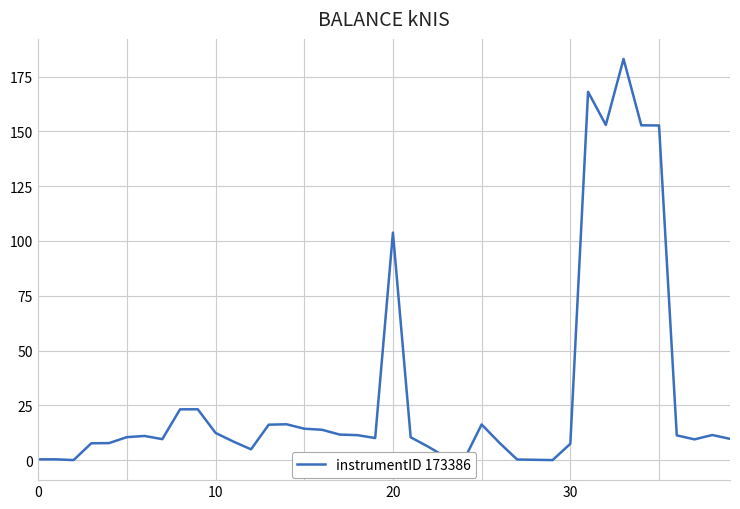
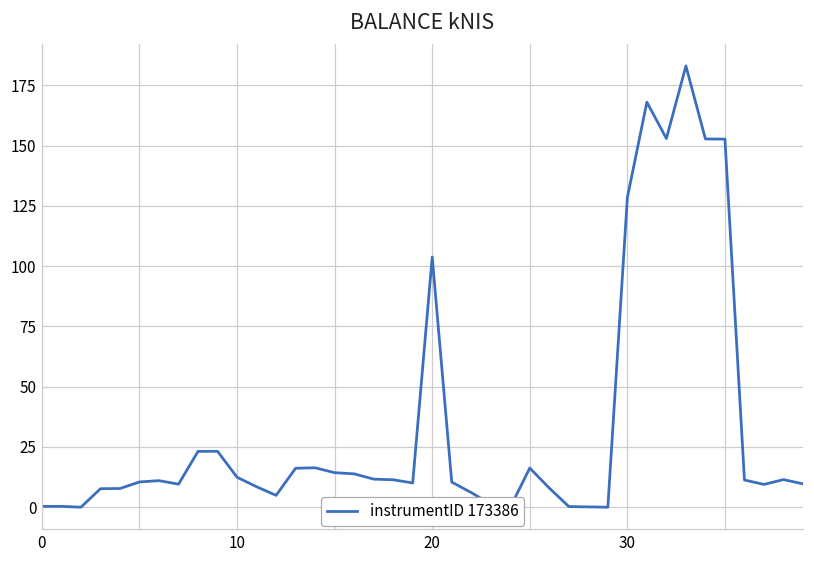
30: 7 -> 128
